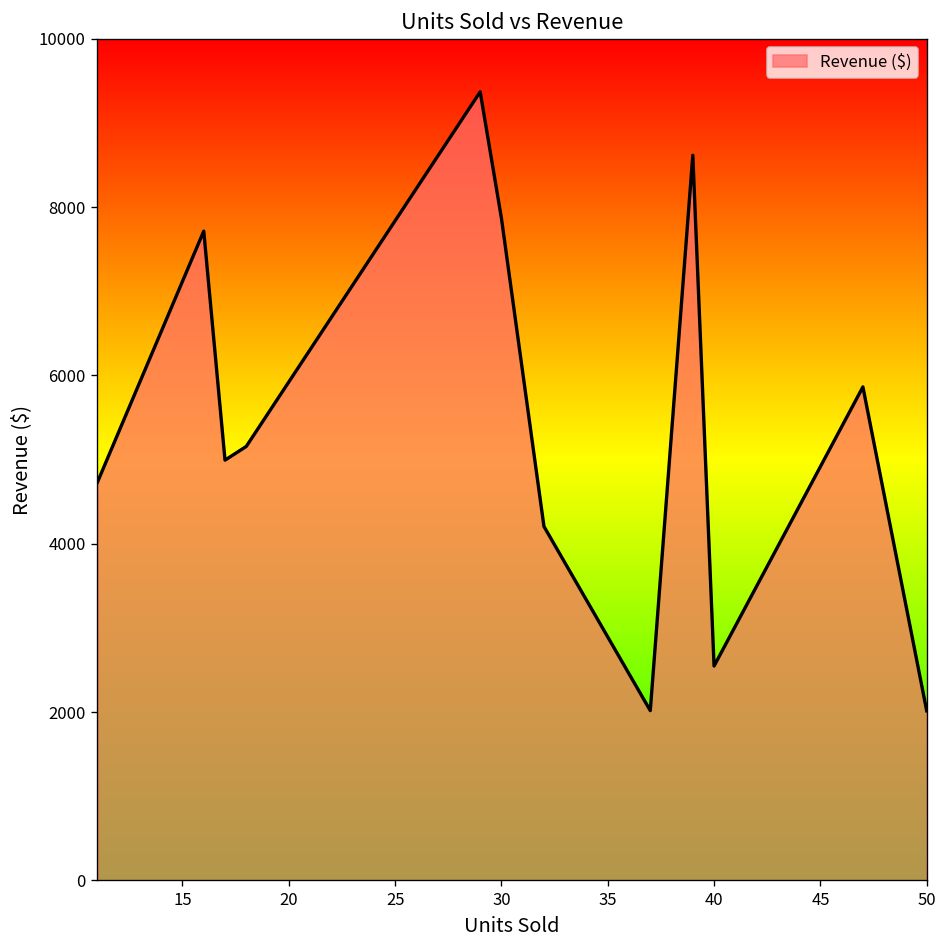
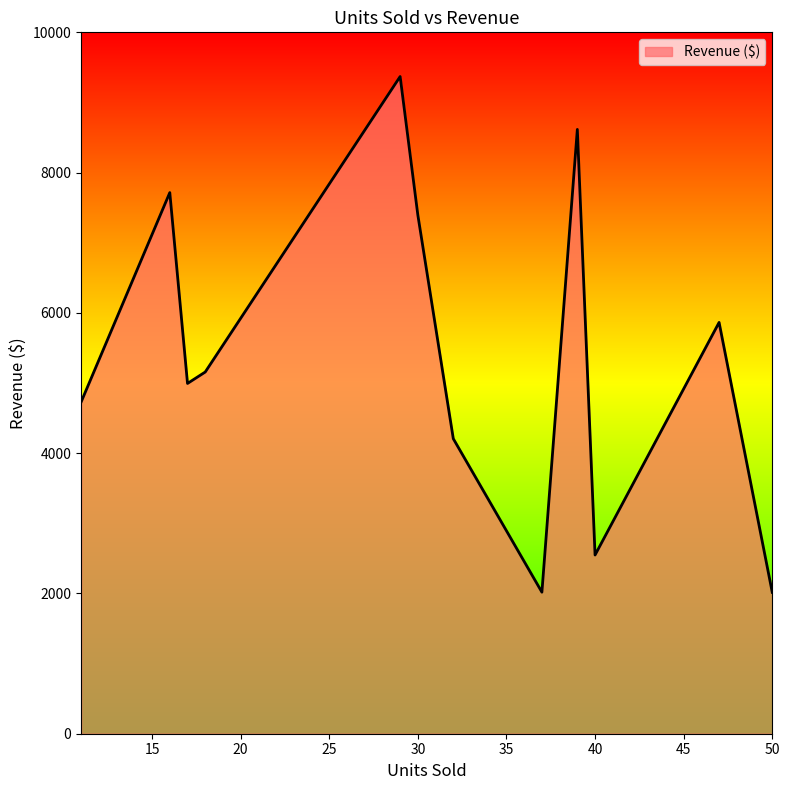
30: 7900 -> 7400
